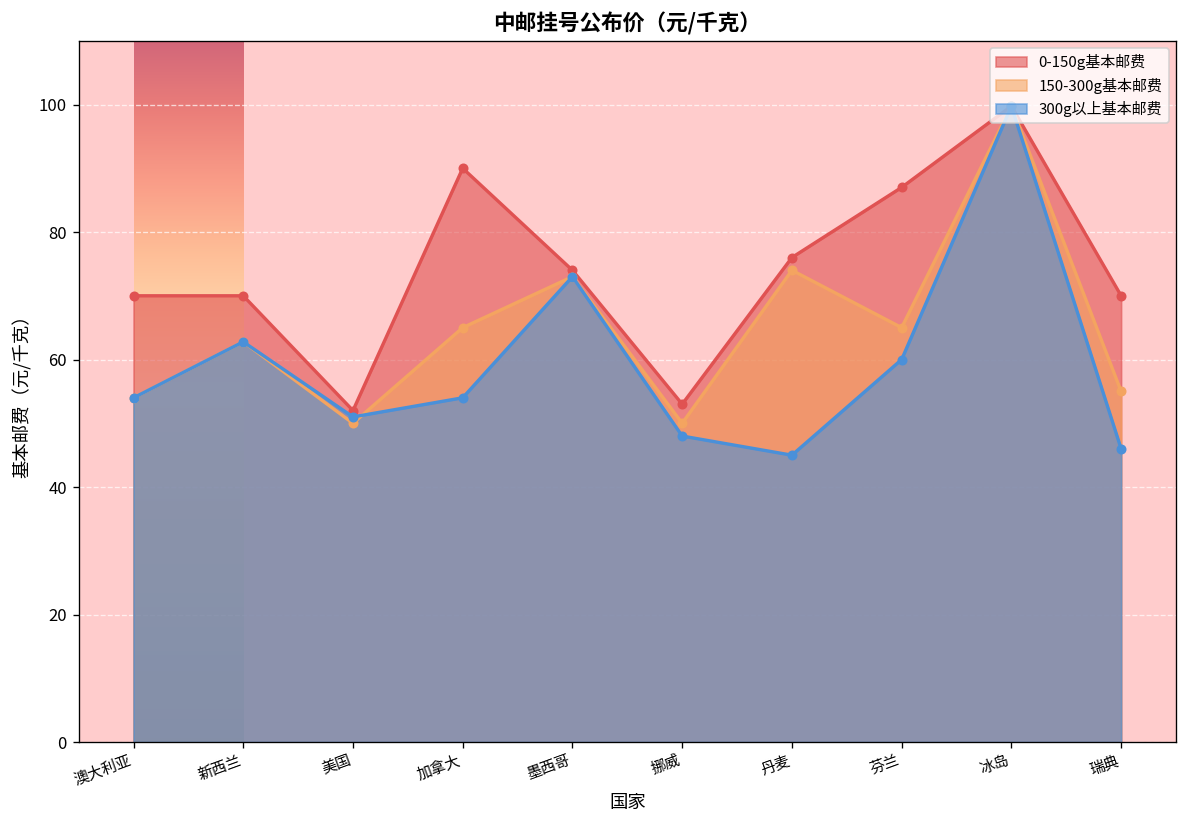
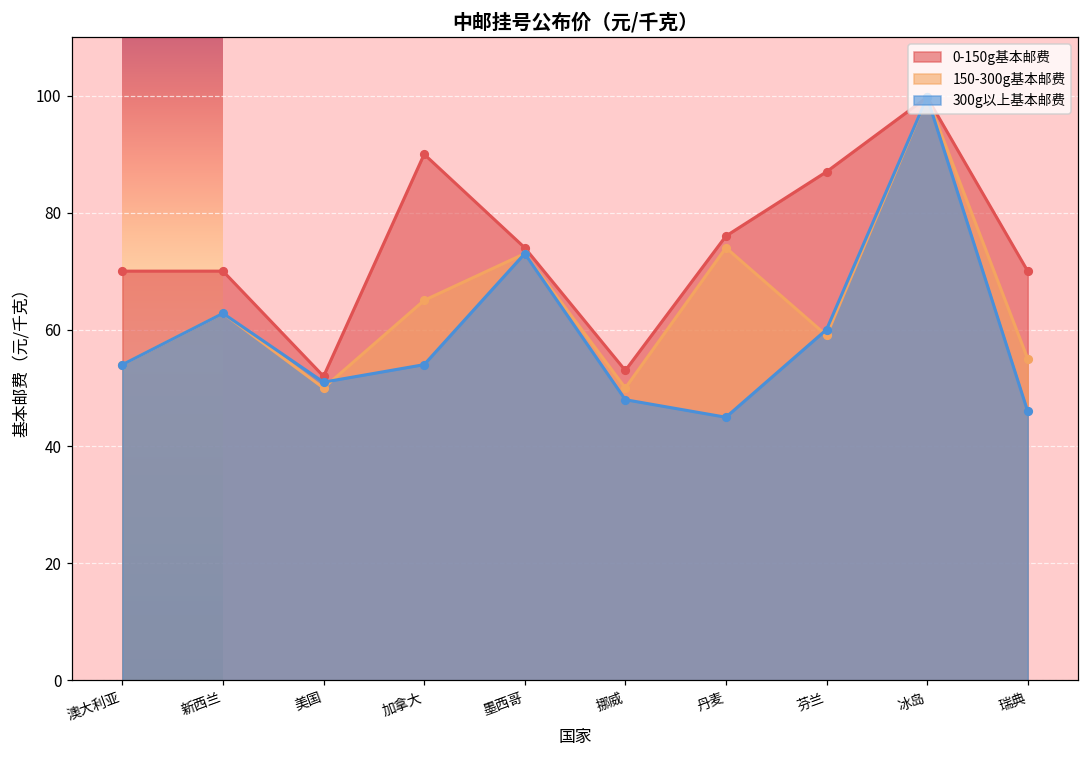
150-300g基本邮费, 芬兰: 65 -> 59
